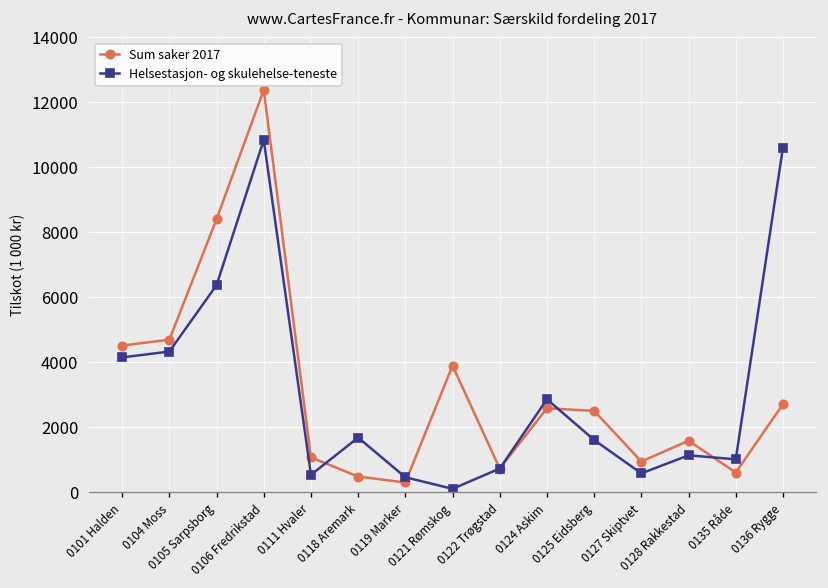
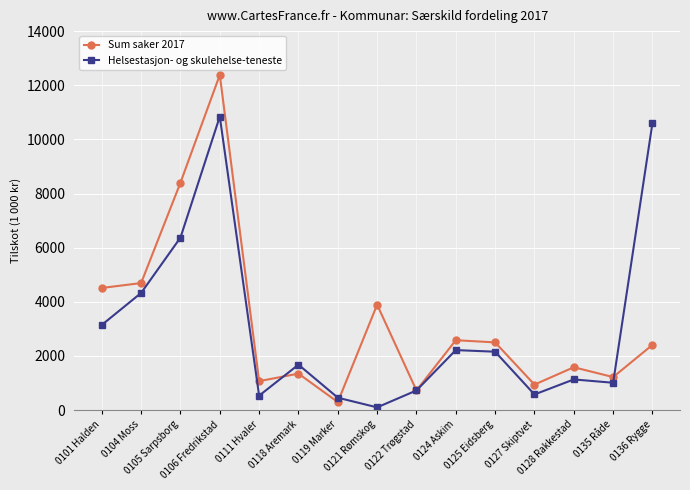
Helsestasjon- og skulehelse-teneste, 0101 Halden: 4100 -> 3100
Sum saker 2017, 0118 Aremark: 500 -> 1300
Helsestasjon- og skulehelse-teneste, 0124 Askim: 2900 -> 2200
Helsestasjon- og skulehelse-teneste, 0125 Eidsberg: 1600 -> 2200
Sum saker 2017, 0135 Råde: 600 -> 1200
Sum saker 2017, 0136 Rygge: 2700 -> 2400
